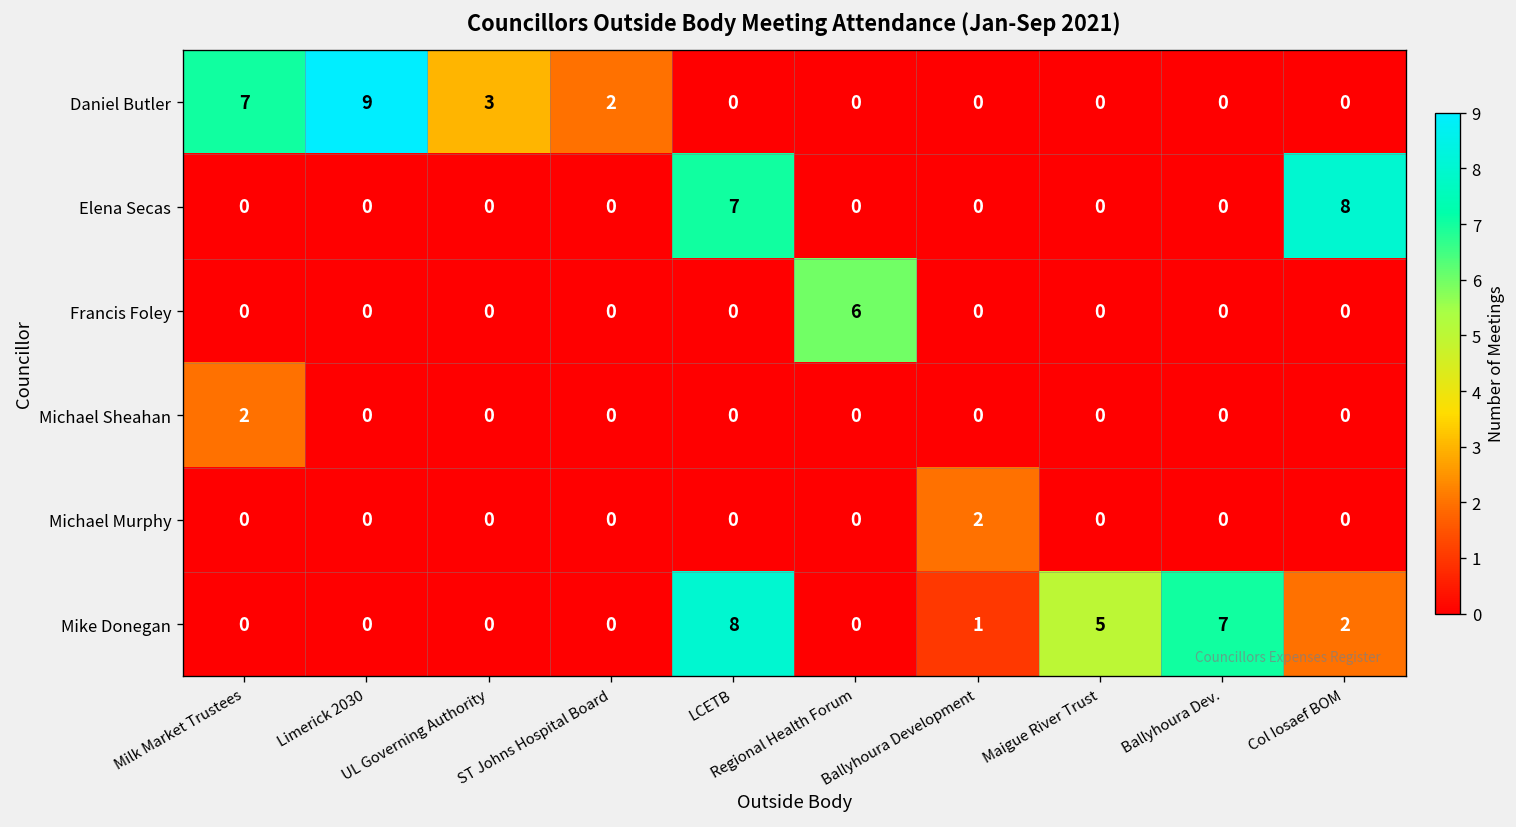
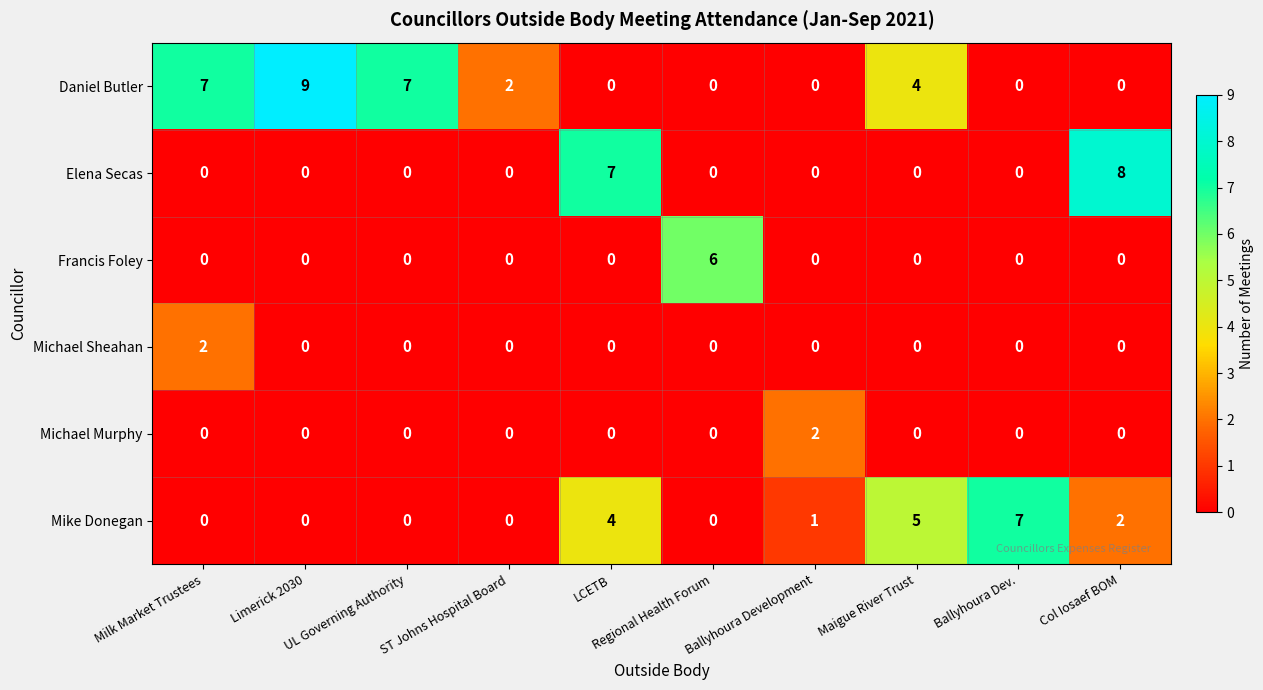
Daniel Butler, UL Governing Authority: 3 -> 7
Daniel Butler, Maigue River Trust: 0 -> 4
Mike Donegan, LCETB: 8 -> 4
